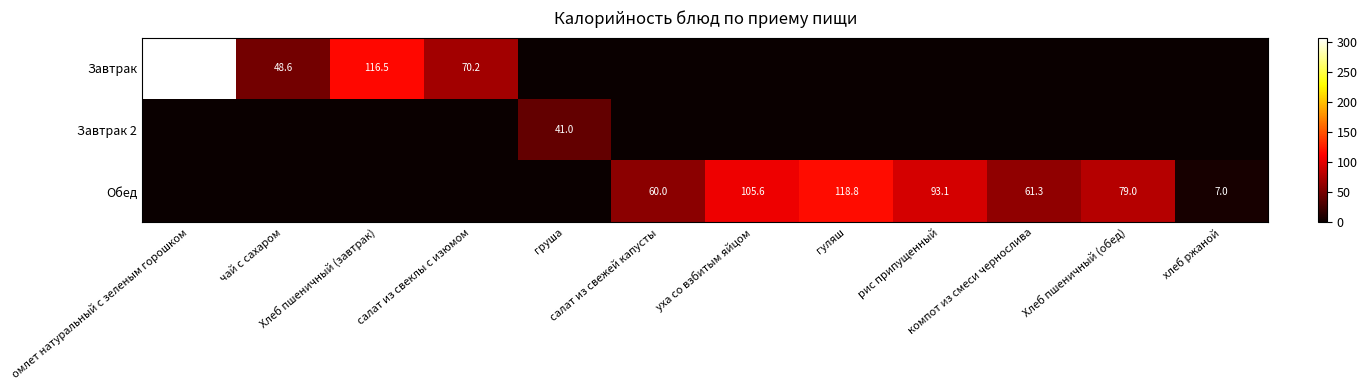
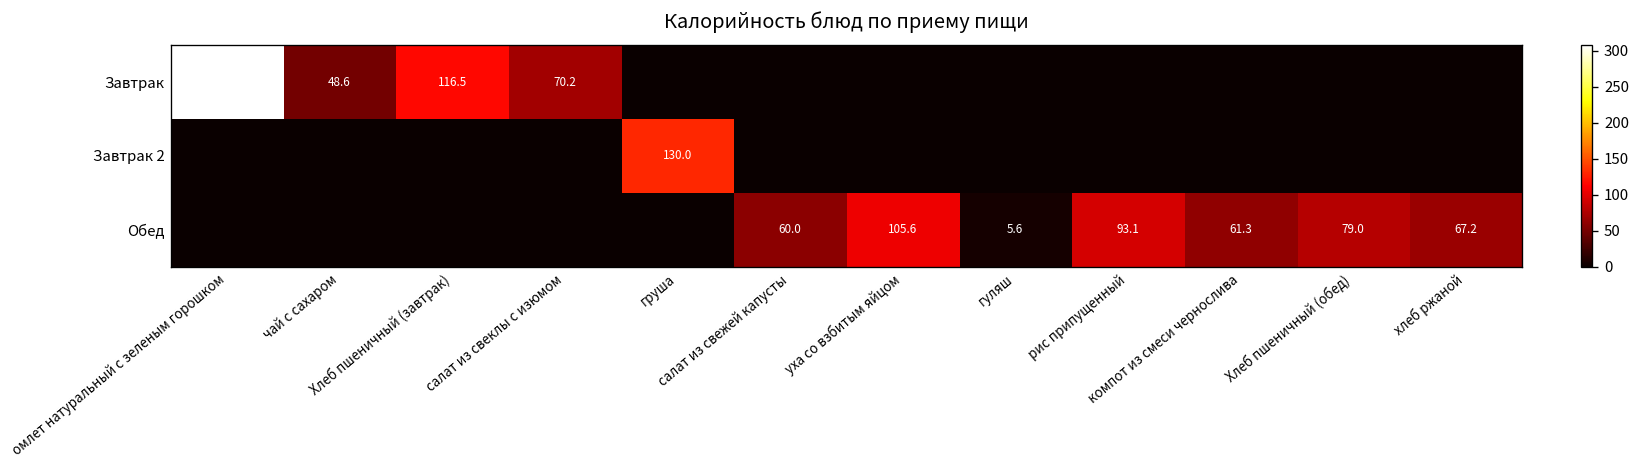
Завтрак 2, груша: 41.0 -> 130.0
Обед, гуляш: 118.8 -> 5.6
Обед, хлеб ржаной: 7.0 -> 67.2
